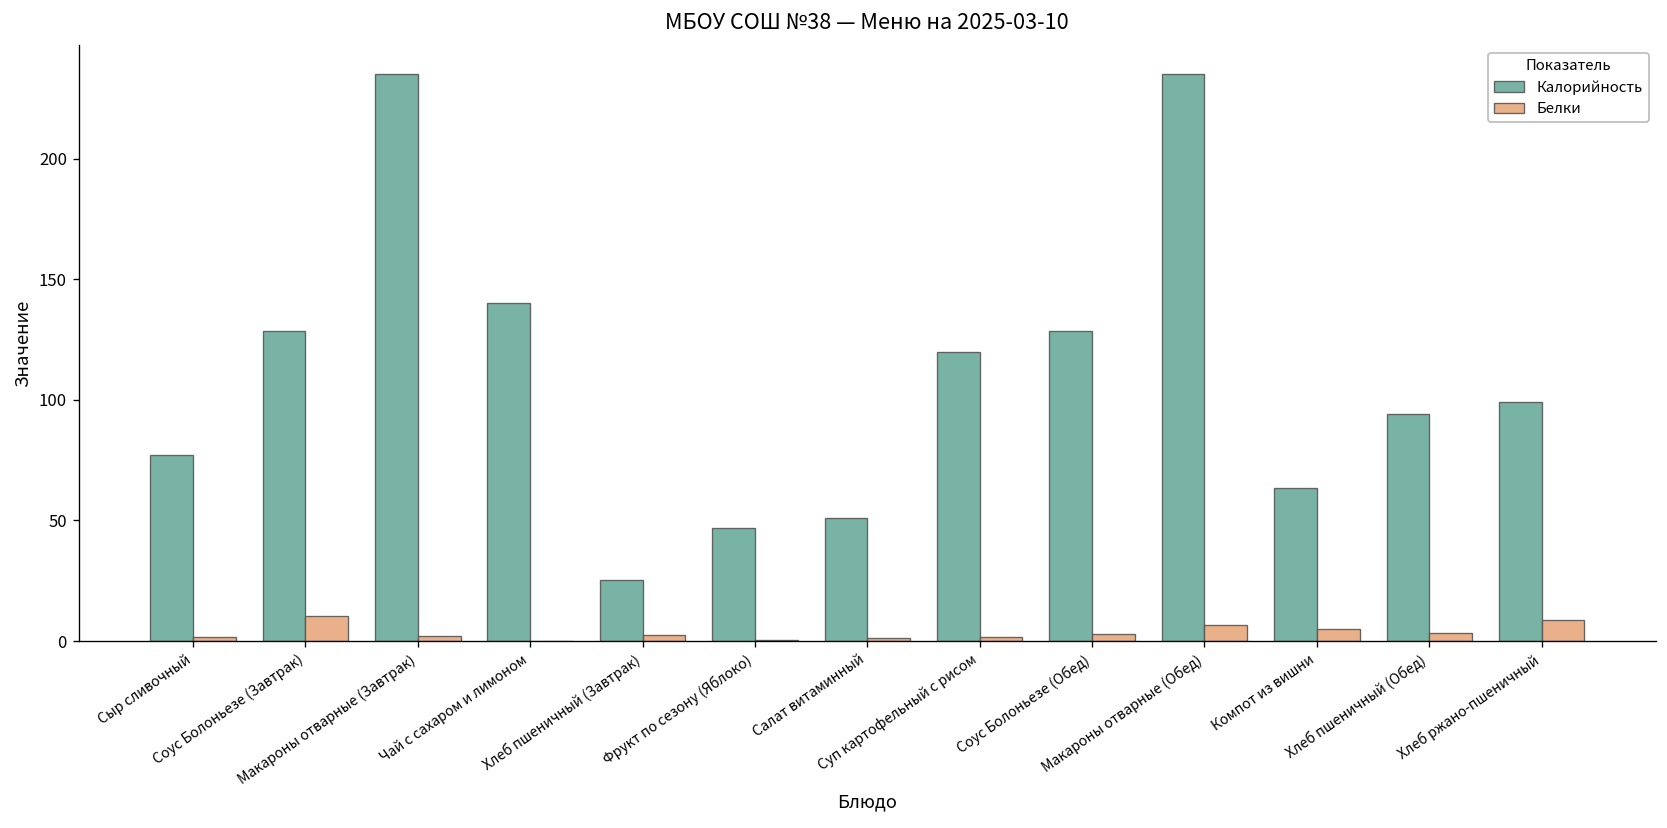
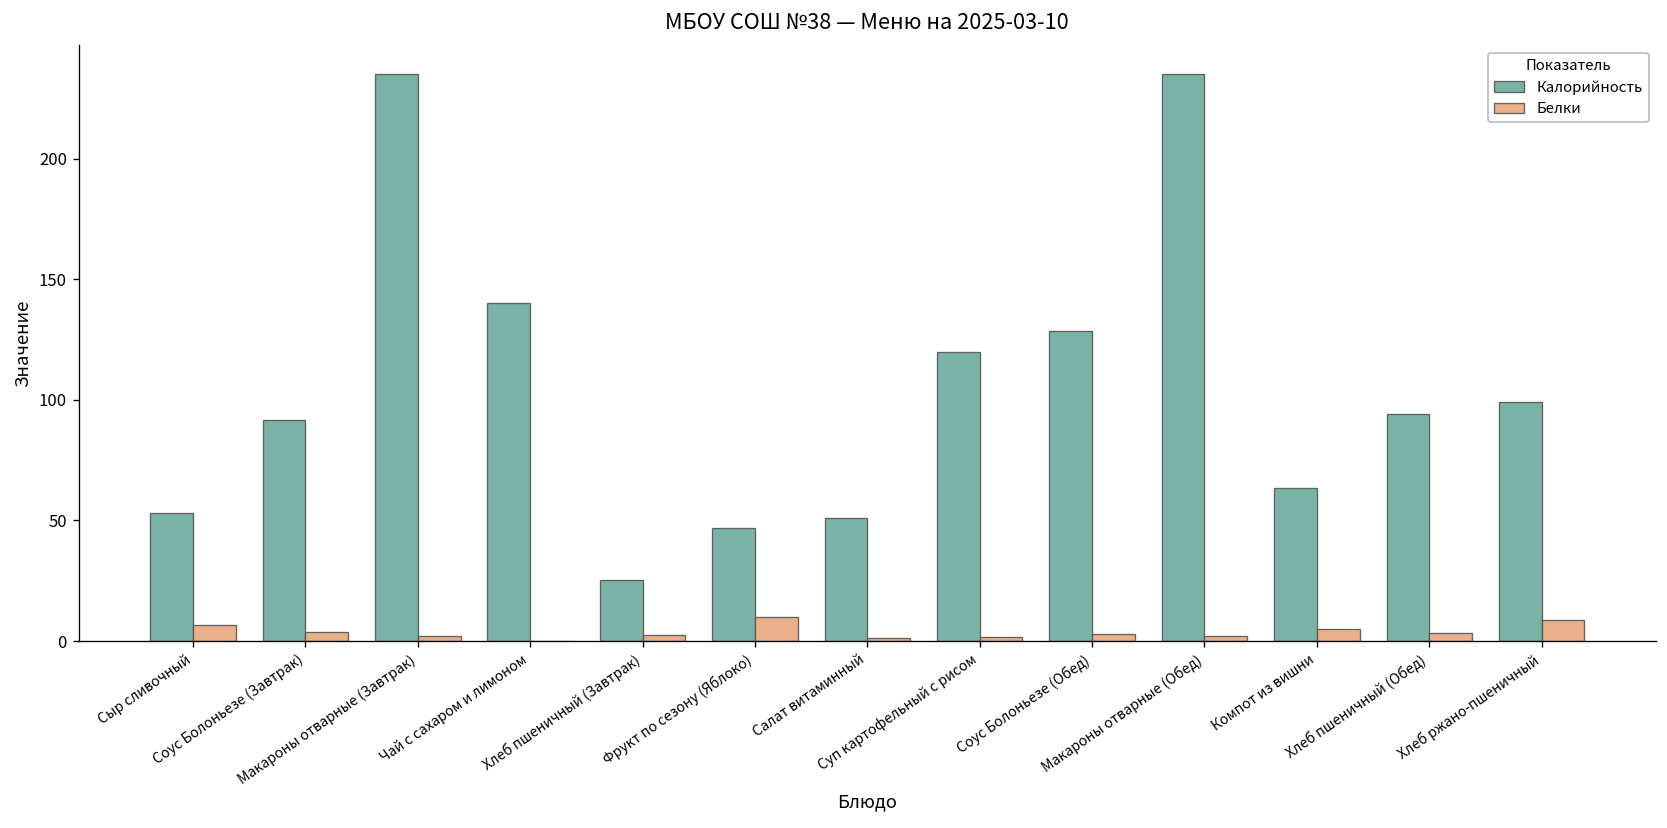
Калорийность, Сыр сливочный: 77 -> 53
Белки, Сыр сливочный: 2 -> 7
Калорийность, Соус Болоньезе (Завтрак): 129 -> 92
Белки, Соус Болоньезе (Завтрак): 10 -> 4
Белки, Фрукт по сезону (Яблоко): 0 -> 10
Белки, Макароны отварные (Обед): 7 -> 2
